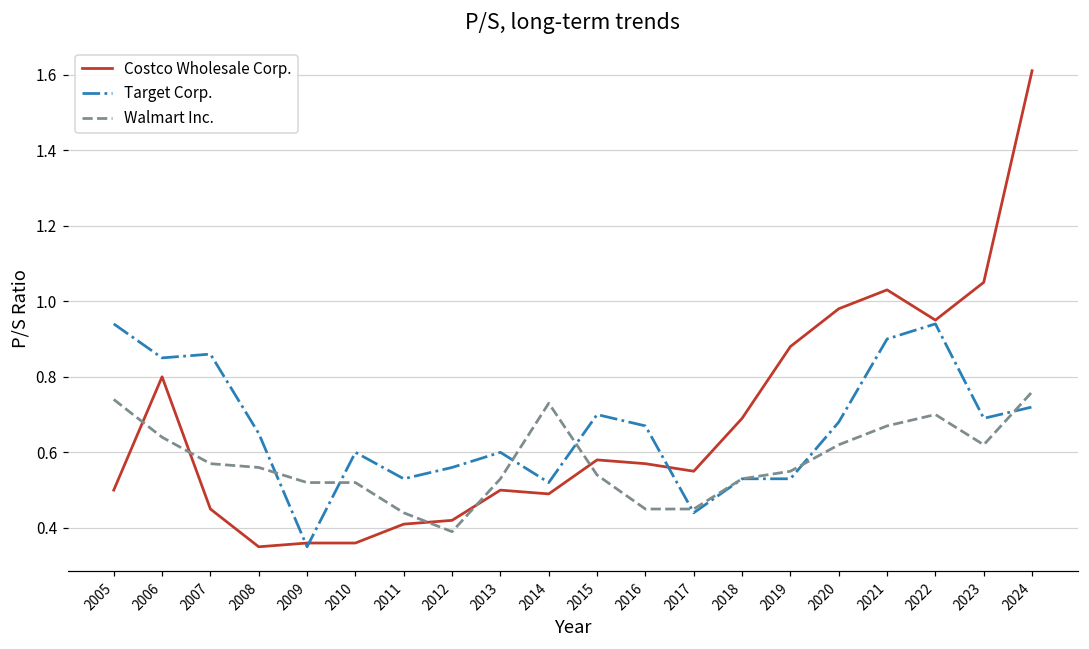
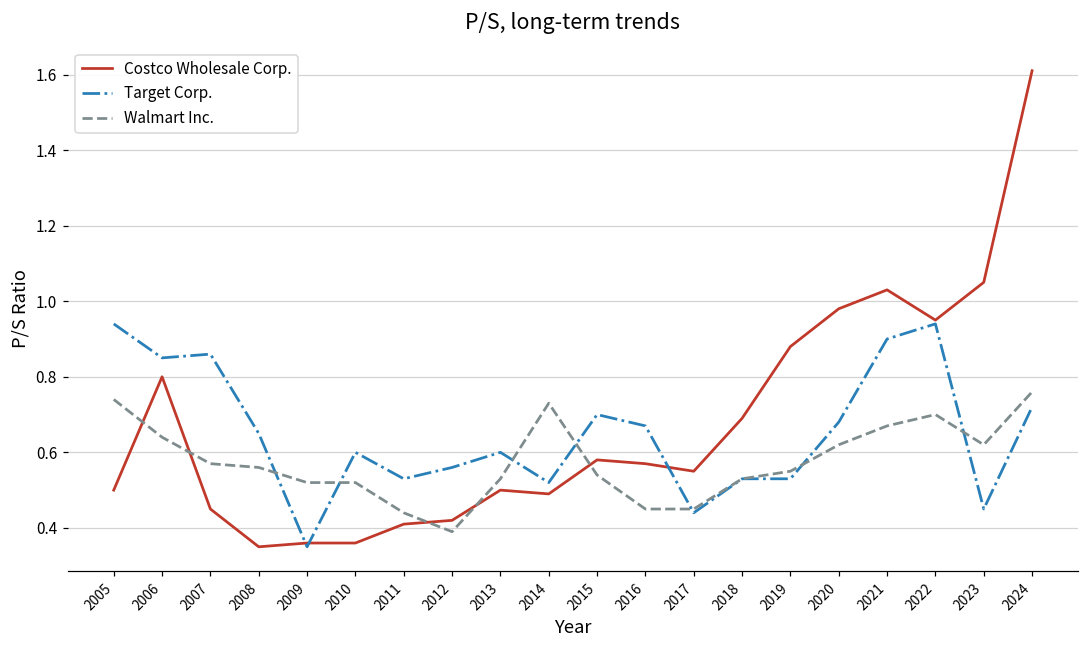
Target Corp., 2023: 0.69 -> 0.45
